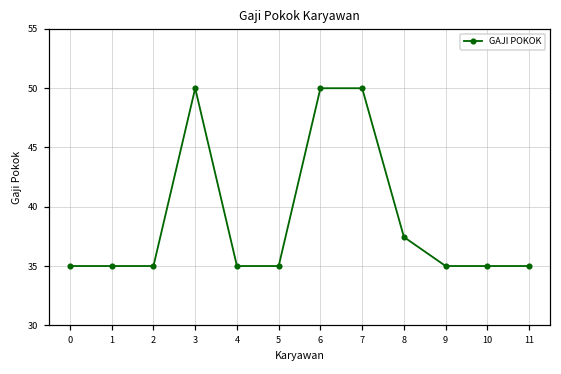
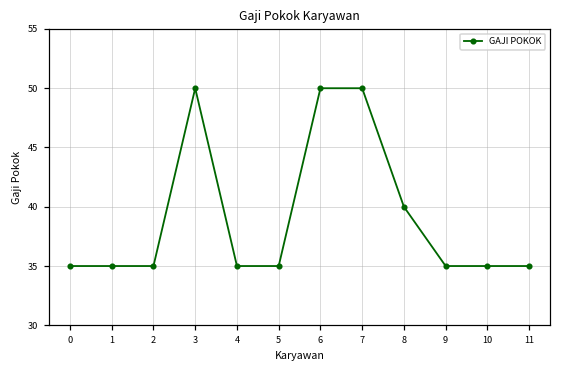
8: 37.4 -> 40.0
